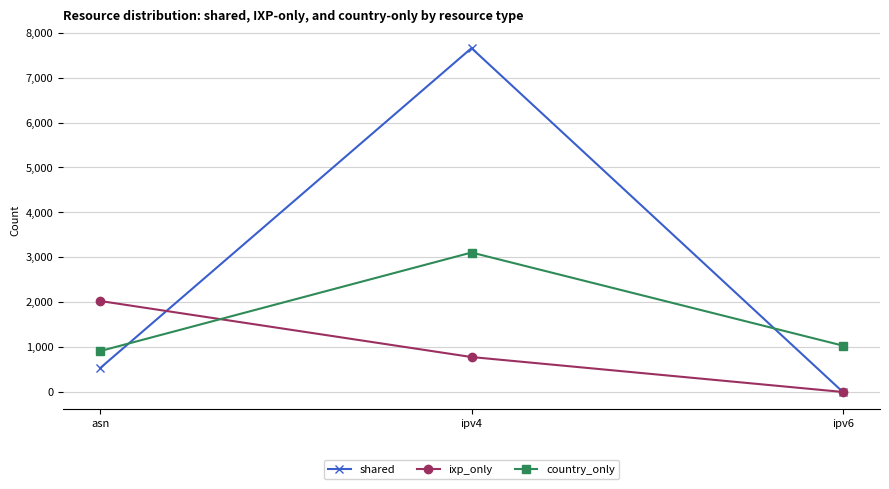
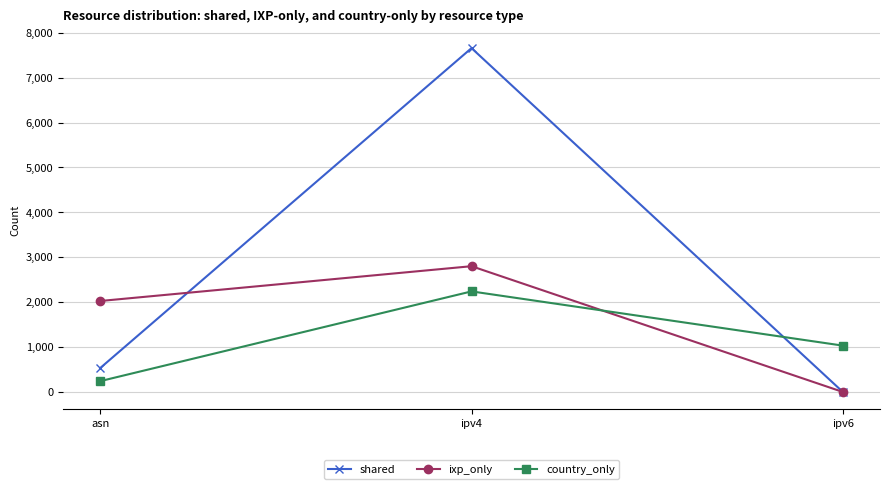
country_only, asn: 900 -> 200
ixp_only, ipv4: 800 -> 2,800
country_only, ipv4: 3,100 -> 2,200
